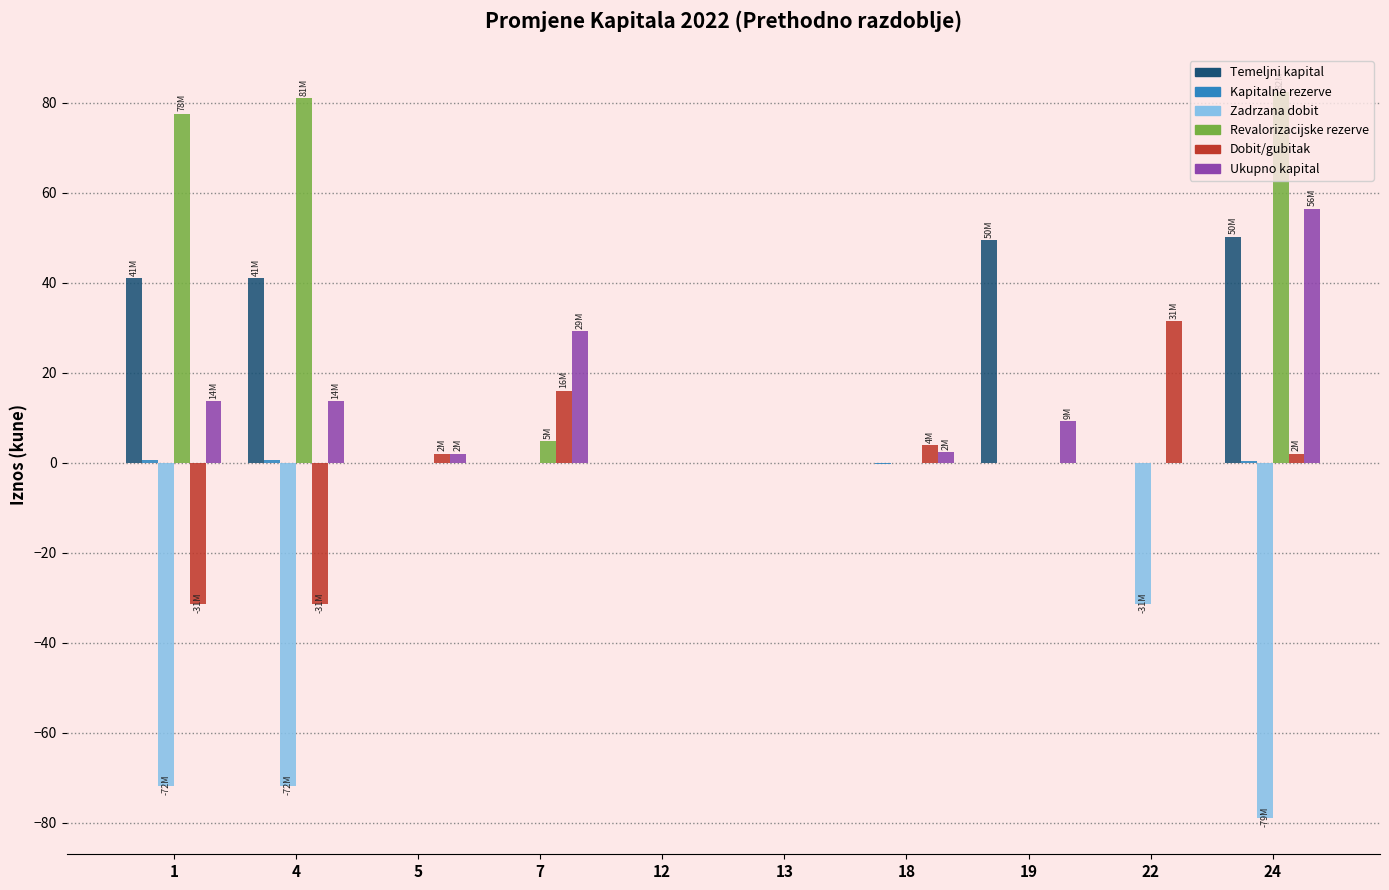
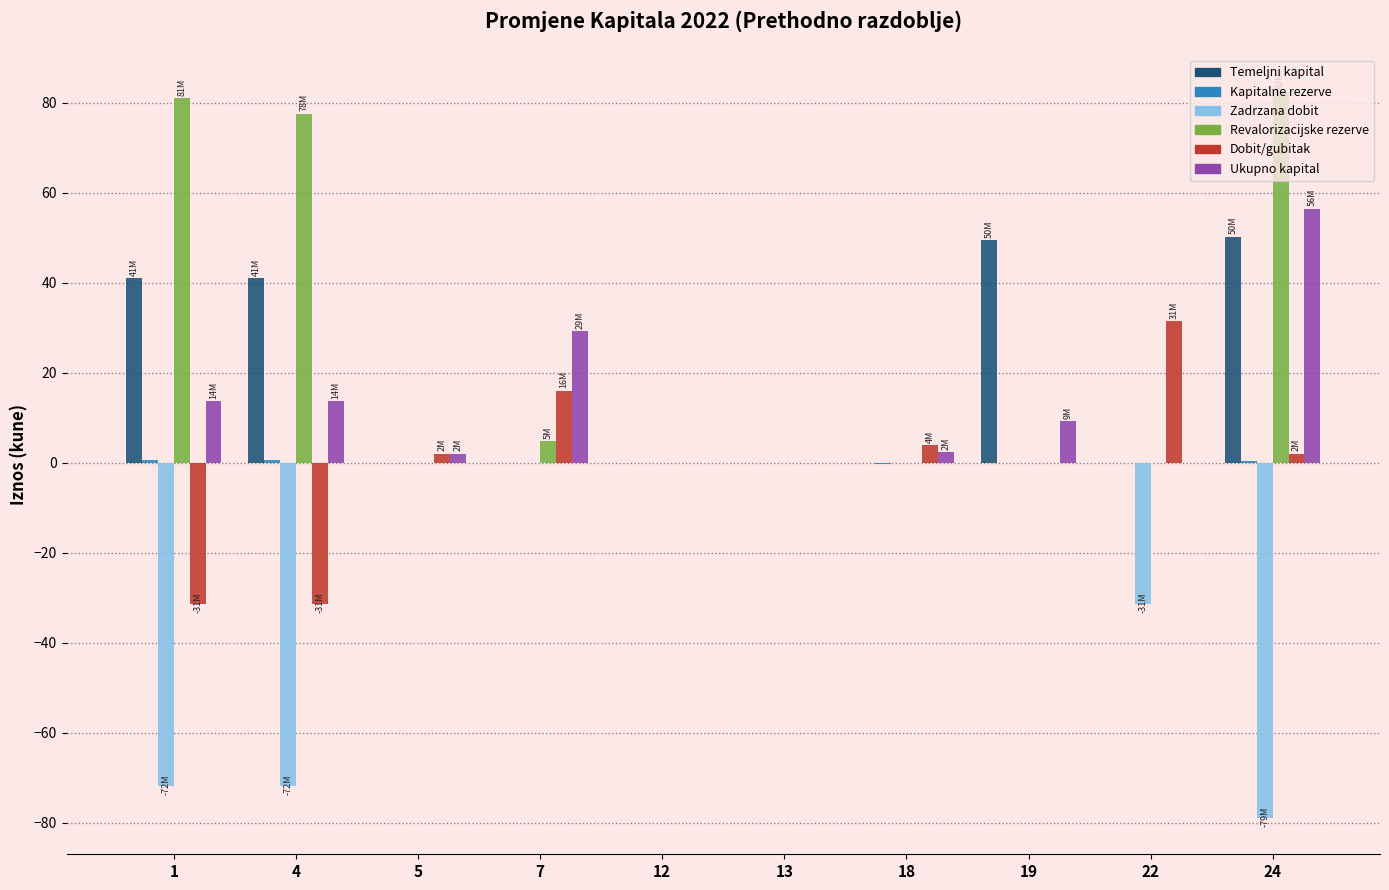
Revalorizacijske rezerve, 1: 78M -> 81M
Revalorizacijske rezerve, 4: 81M -> 78M
